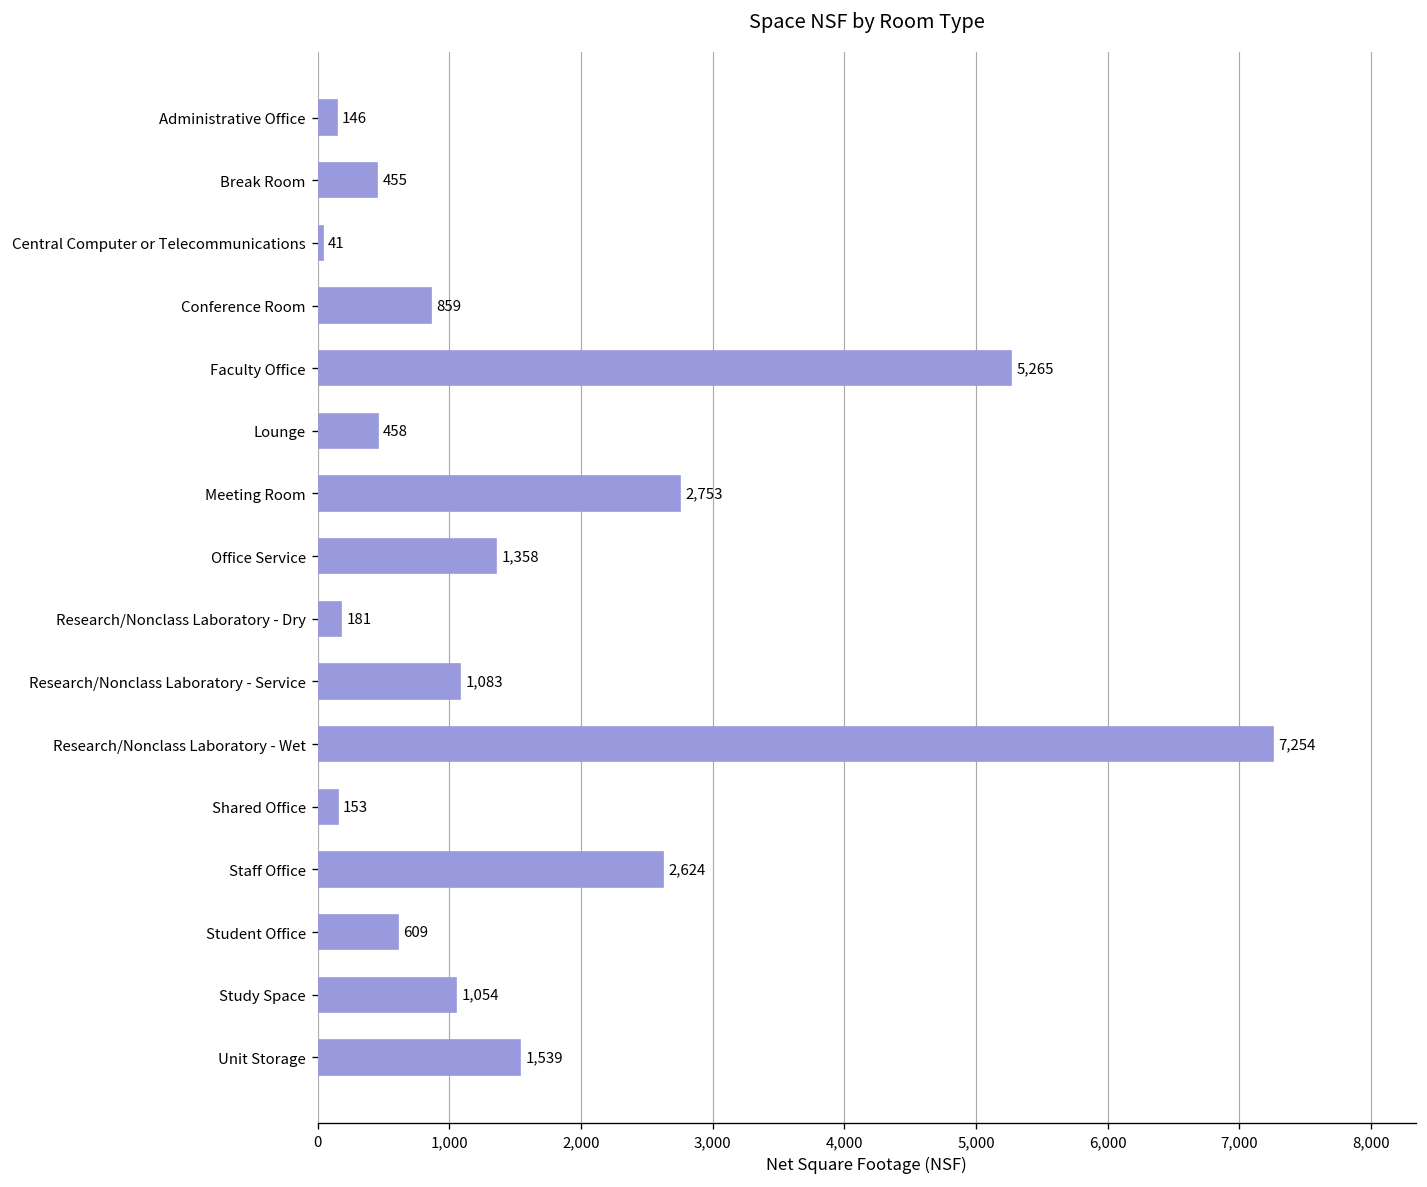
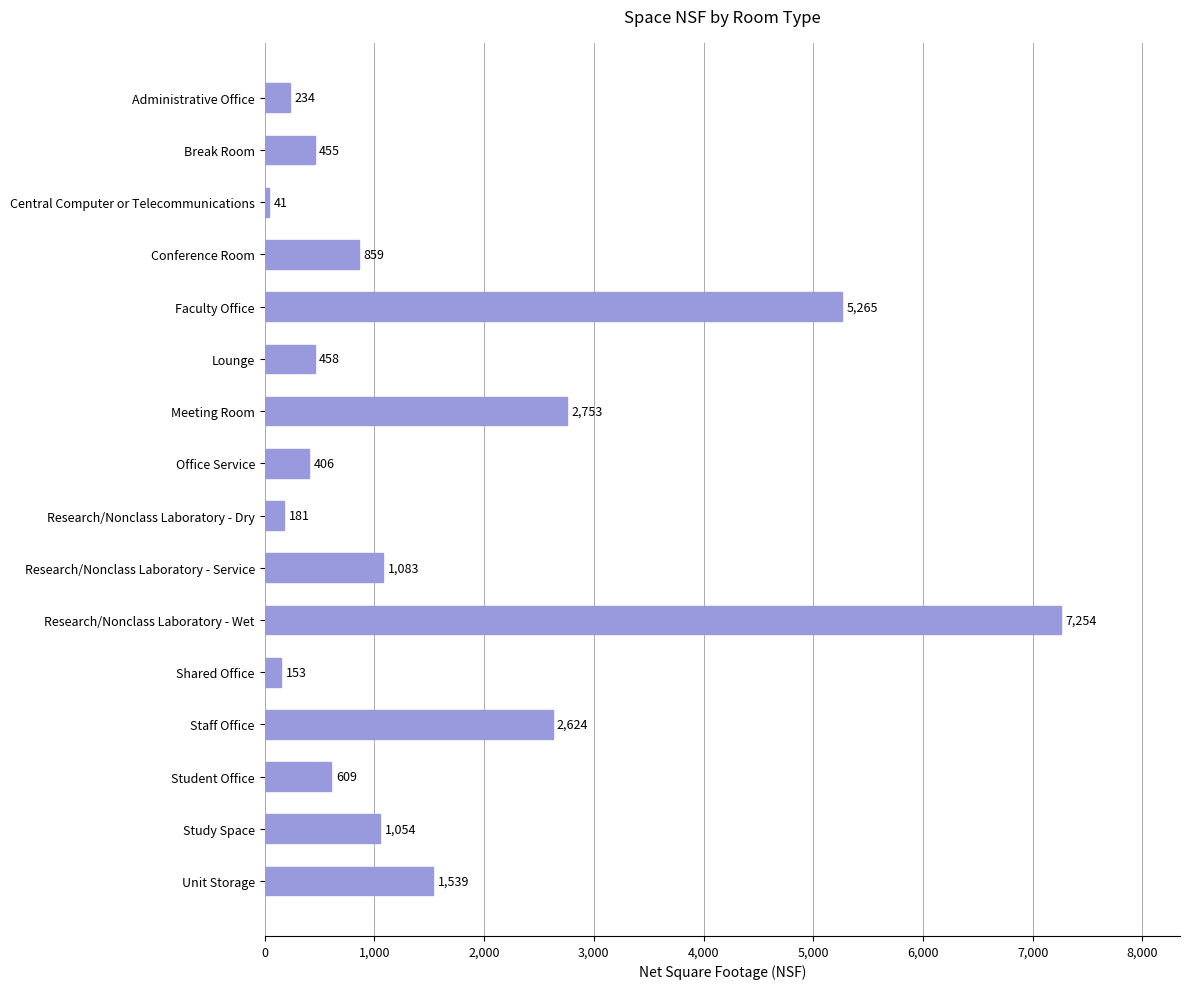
Administrative Office: 146 -> 234
Office Service: 1,358 -> 406
